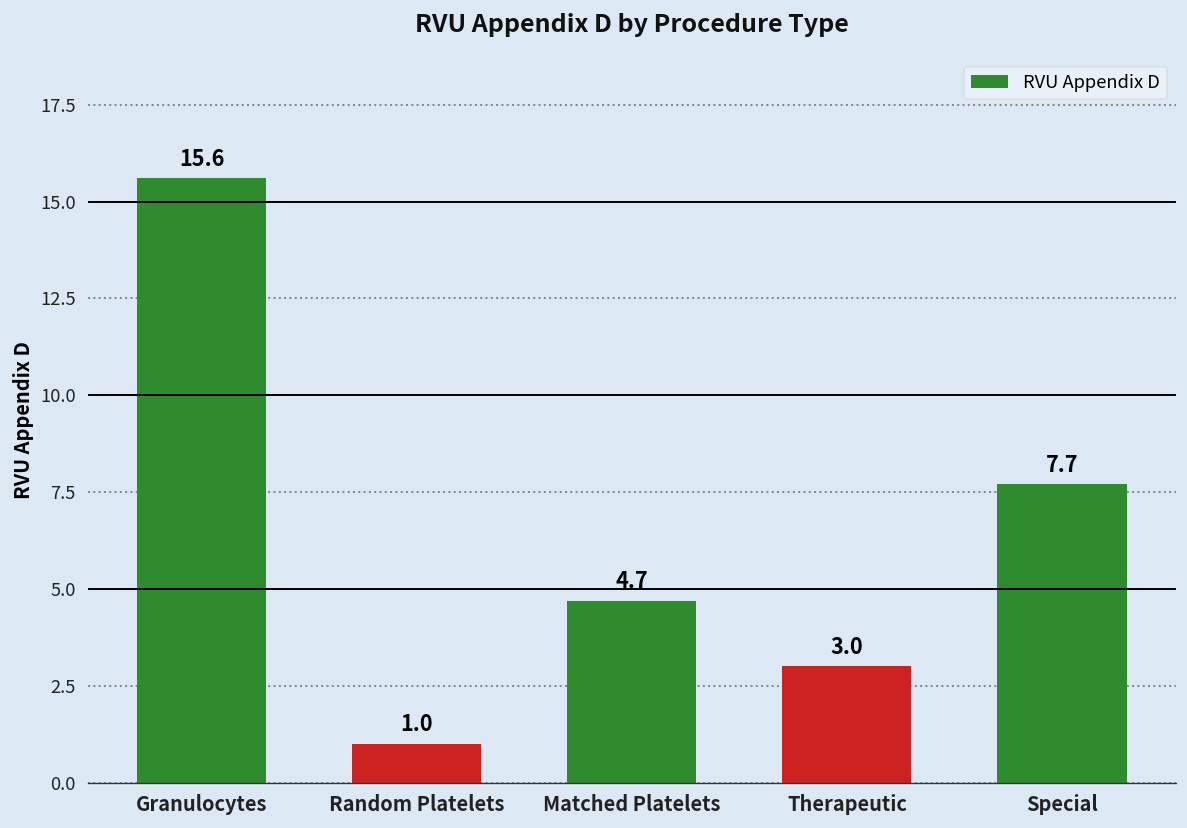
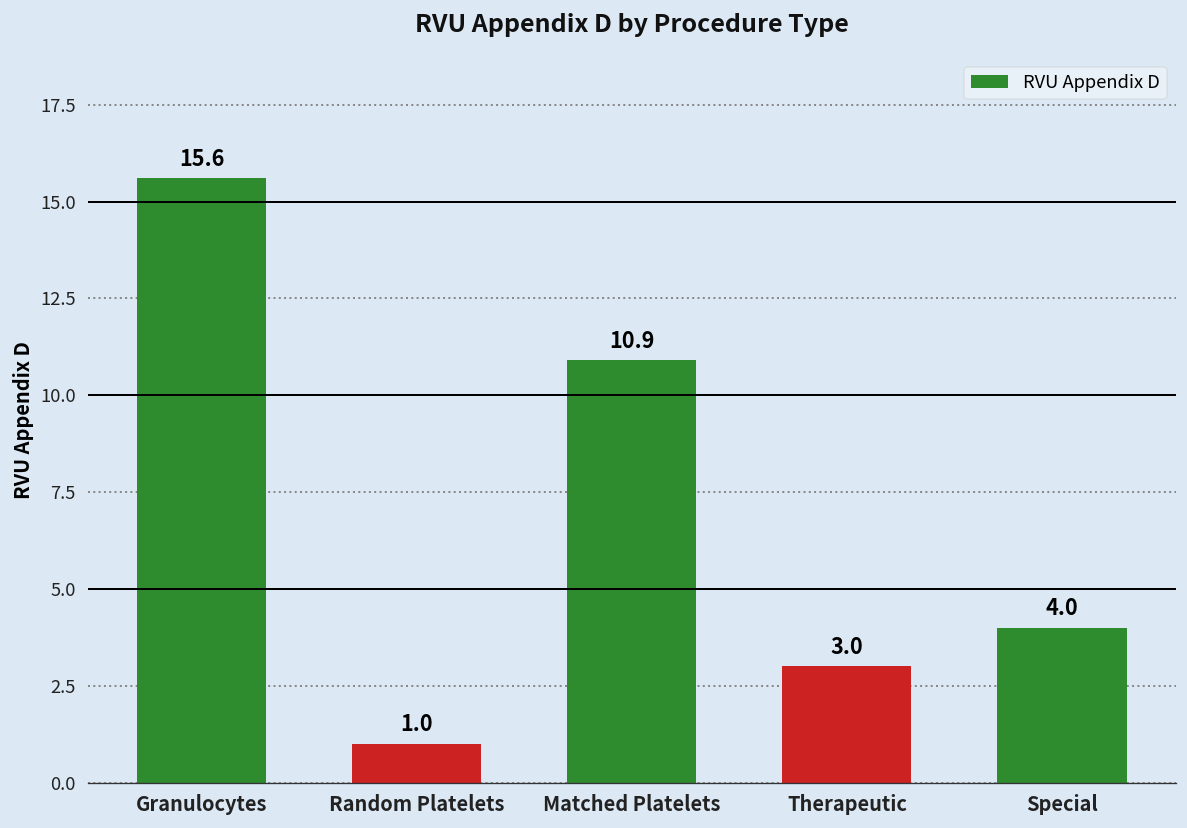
Matched Platelets: 4.7 -> 10.9
Special: 7.7 -> 4.0
